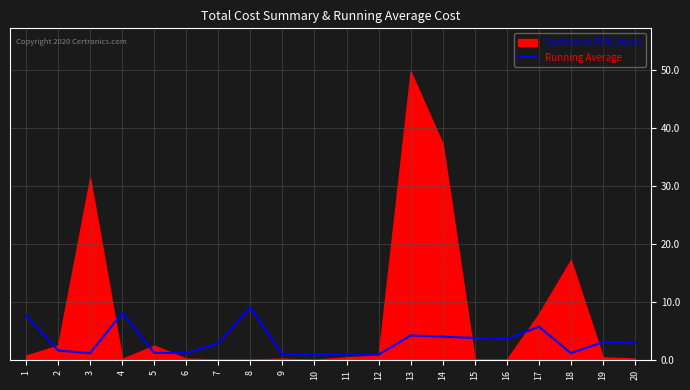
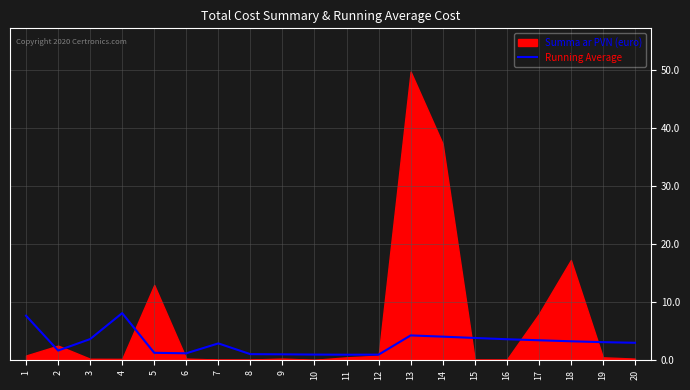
Running Average, 3: 1 -> 4
Summa ar PVN (euro), 3: 31 -> 0
Summa ar PVN (euro), 5: 2 -> 13
Running Average, 8: 9 -> 1
Running Average, 17: 6 -> 3
Running Average, 18: 1 -> 3
